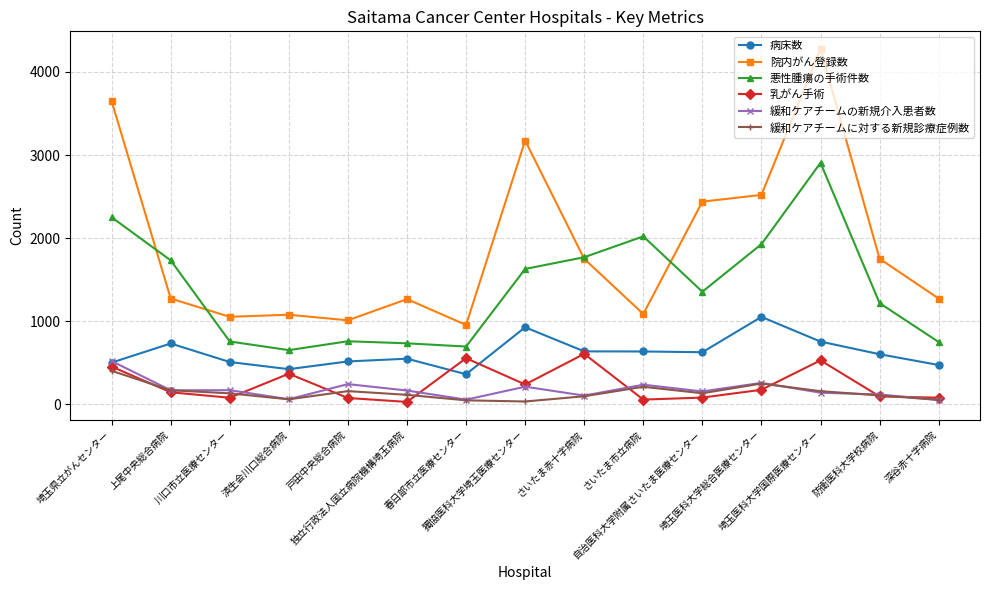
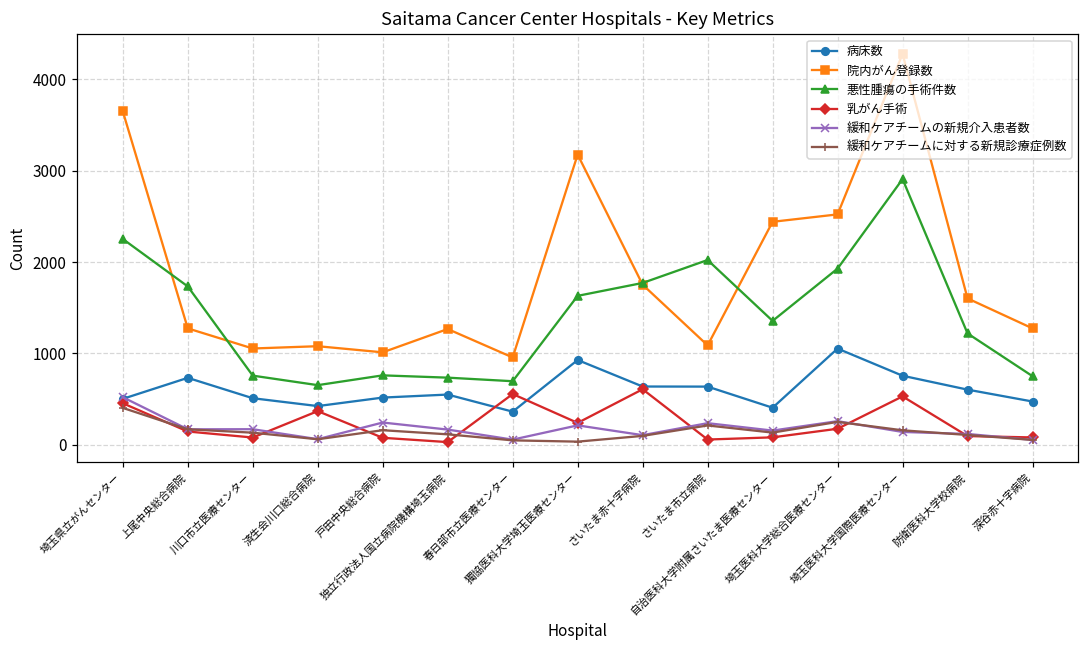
病床数, 自治医科大学附属さいたま医療センター: 600 -> 400
院内がん登録数, 防衛医科大学校病院: 1800 -> 1600
